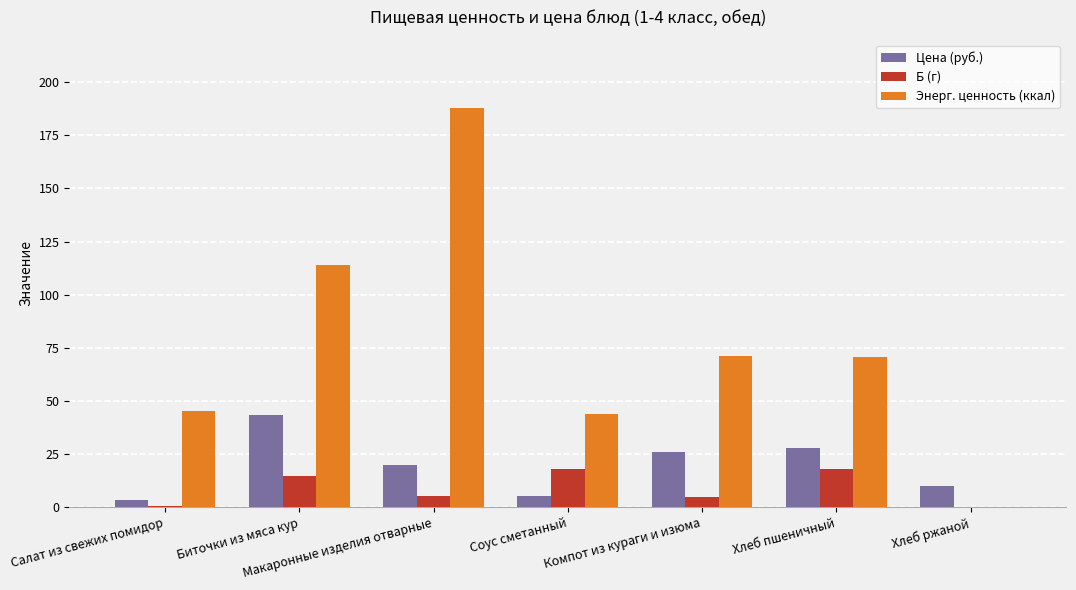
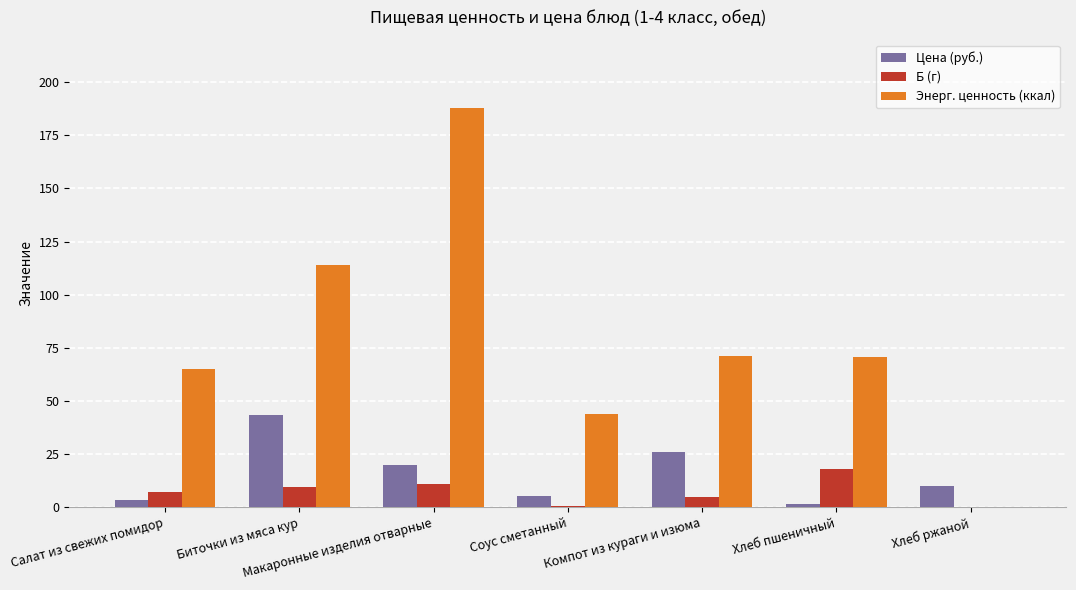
Б (г), Салат из свежих помидор: 1 -> 7
Энерг. ценность (ккал), Салат из свежих помидор: 45 -> 65
Б (г), Биточки из мяса кур: 15 -> 9
Б (г), Макаронные изделия отварные: 5 -> 11
Б (г), Соус сметанный: 18 -> 1
Цена (руб.), Хлеб пшеничный: 28 -> 2
